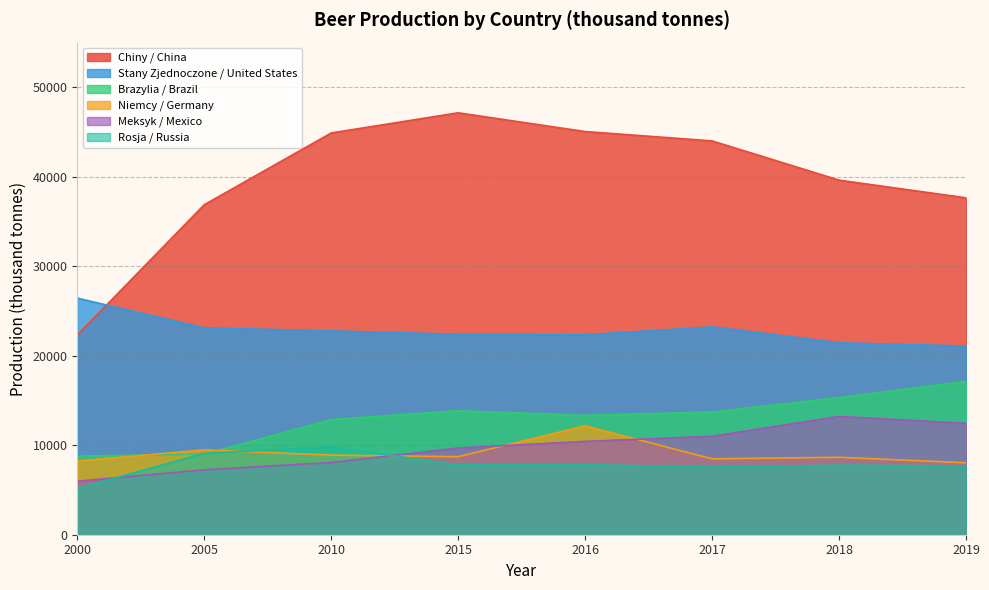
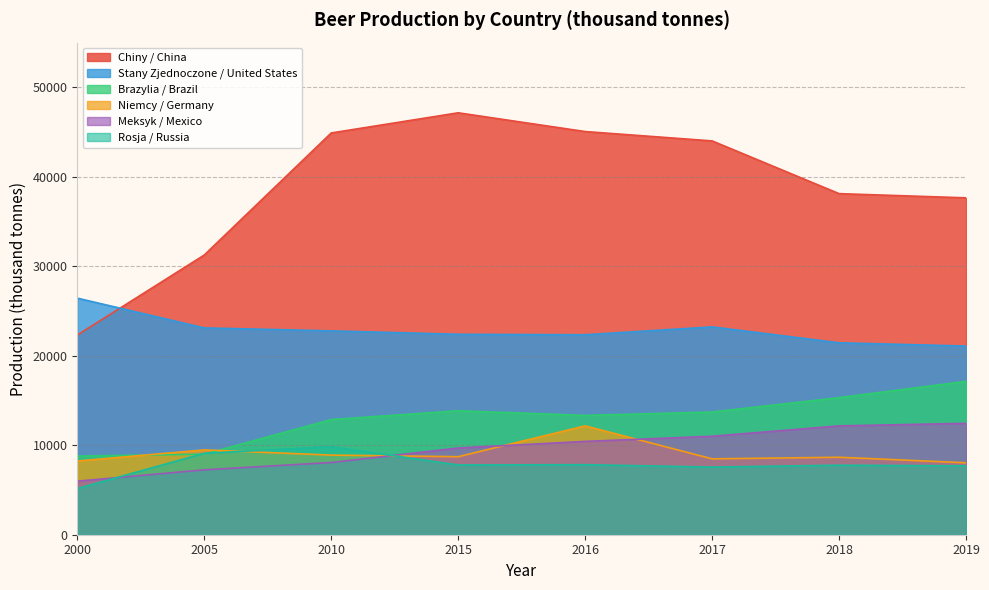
Chiny / China, 2005: 37000 -> 31000
Chiny / China, 2018: 40000 -> 38000
Meksyk / Mexico, 2018: 13000 -> 12000
